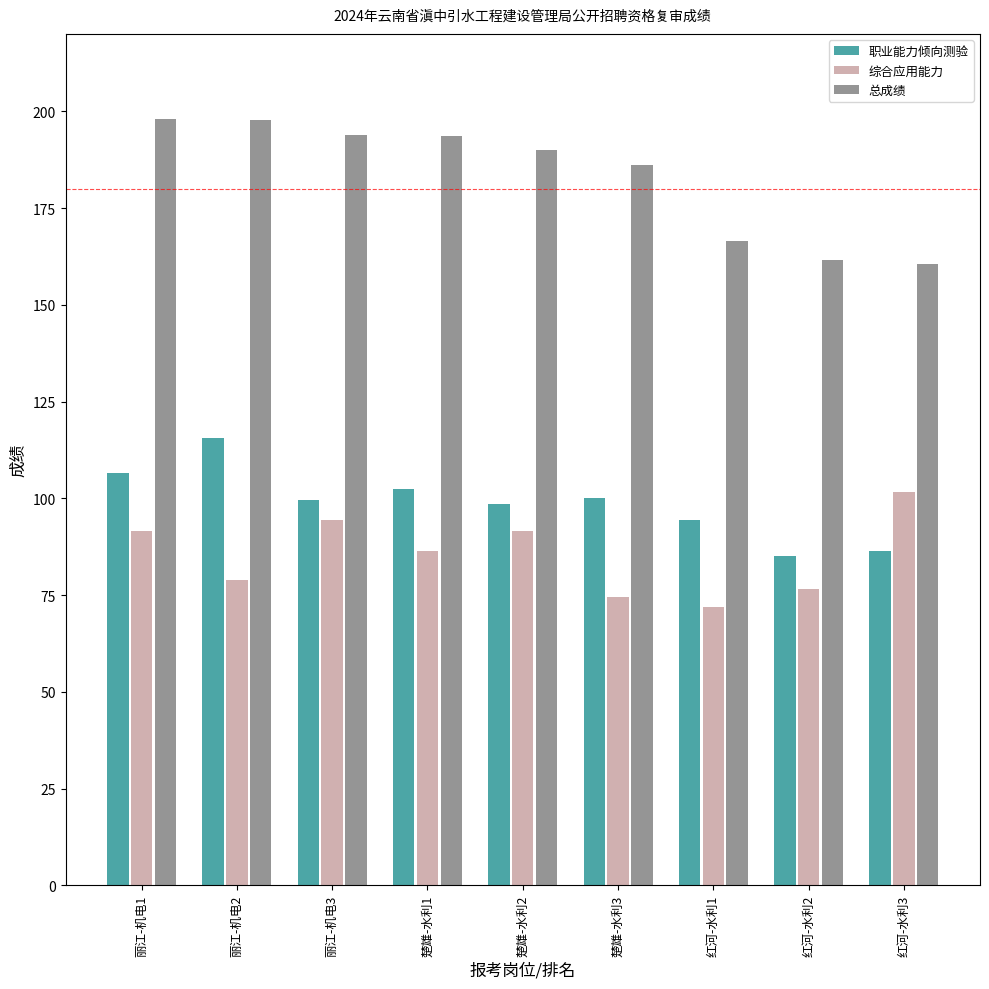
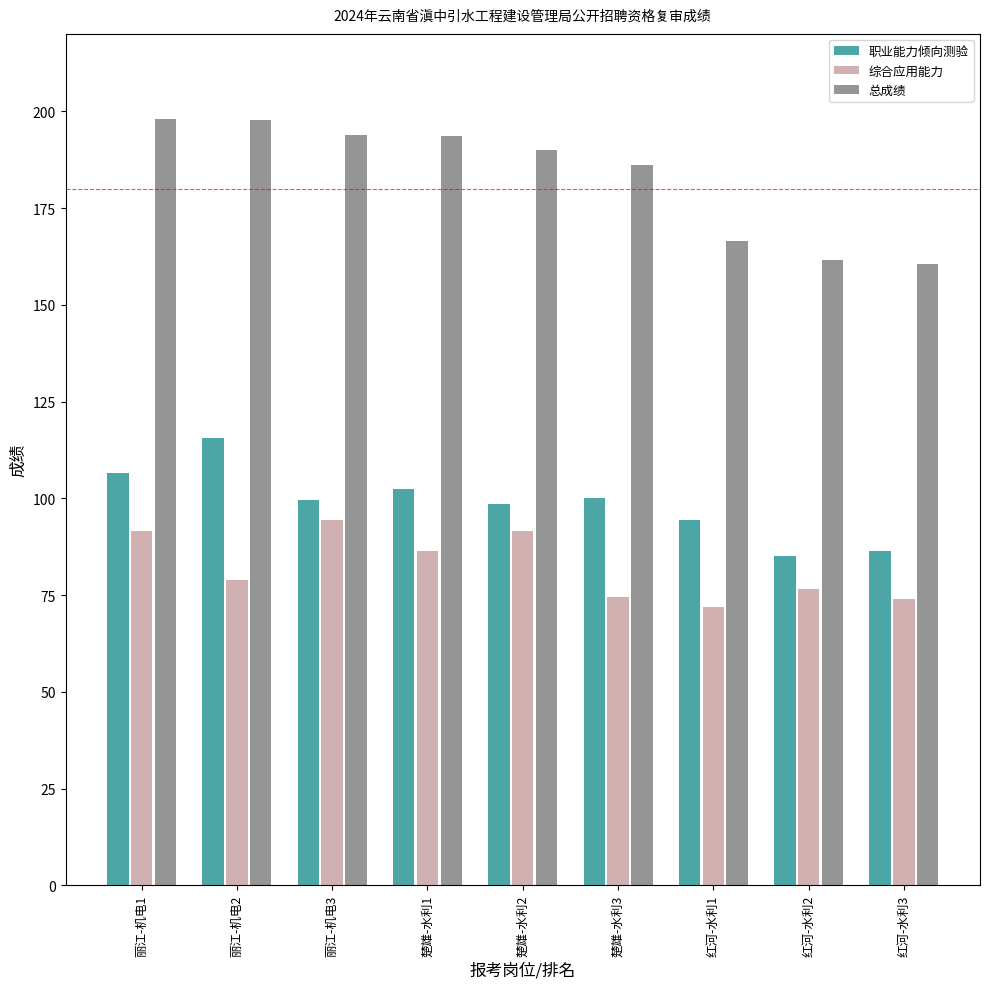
综合应用能力, 红河-水利3: 102 -> 74
